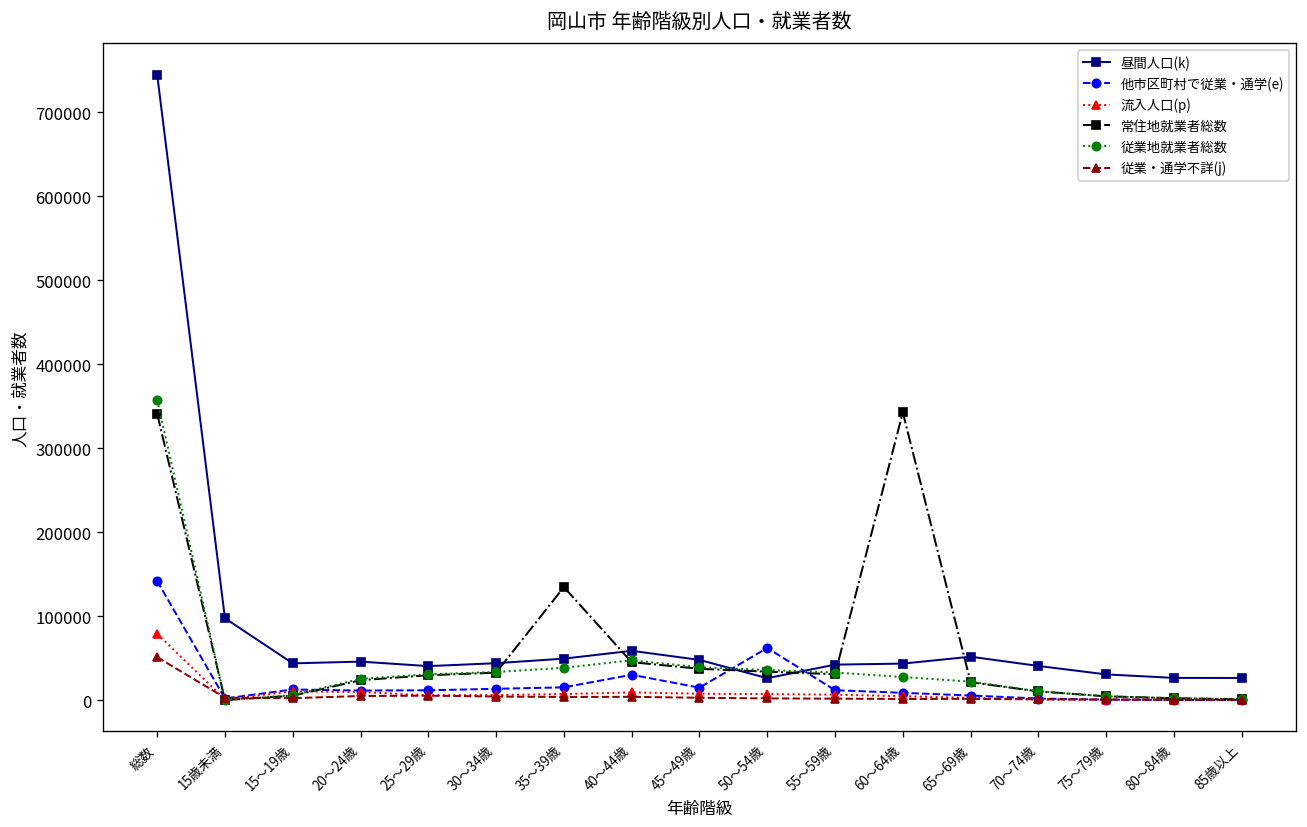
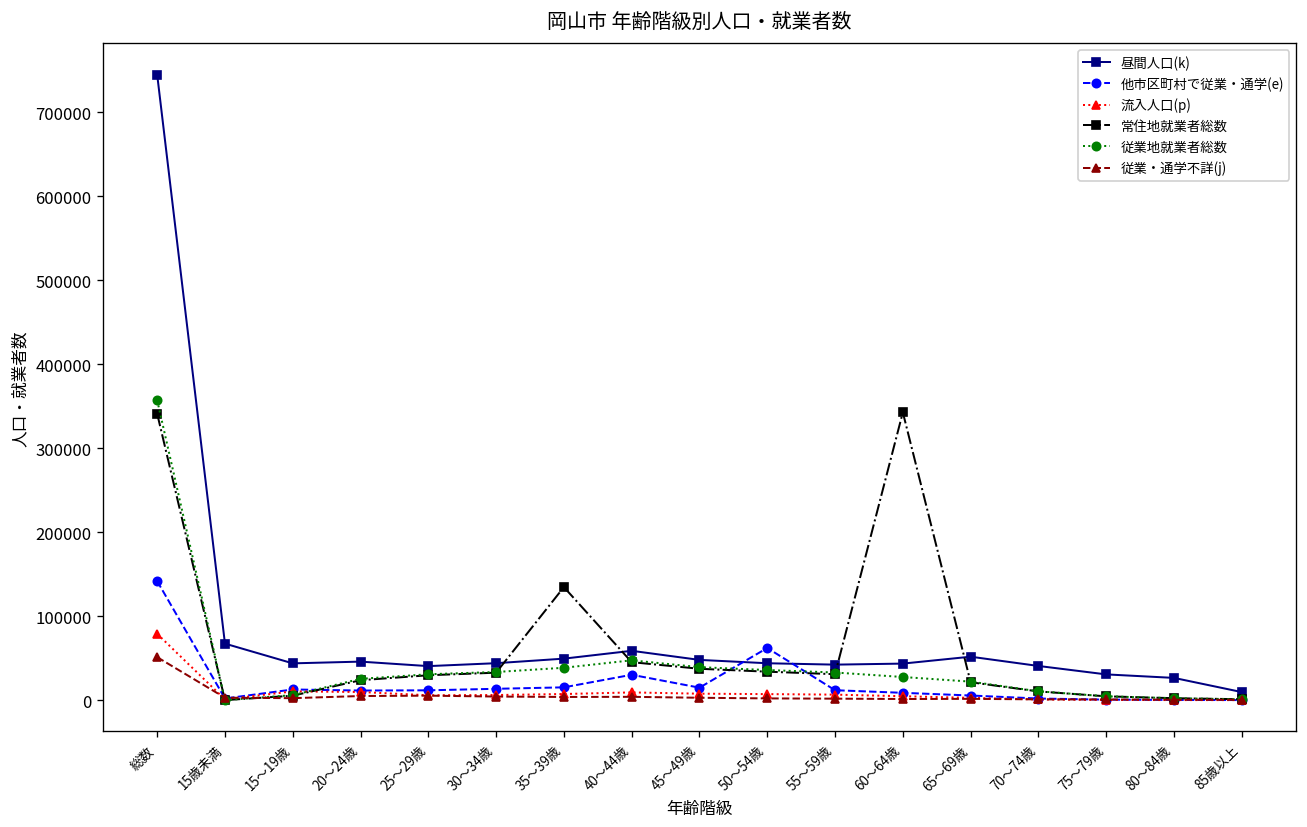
昼間人口(k), 15歳未満: 100000 -> 70000
昼間人口(k), 50～54歳: 30000 -> 40000
昼間人口(k), 85歳以上: 30000 -> 10000
